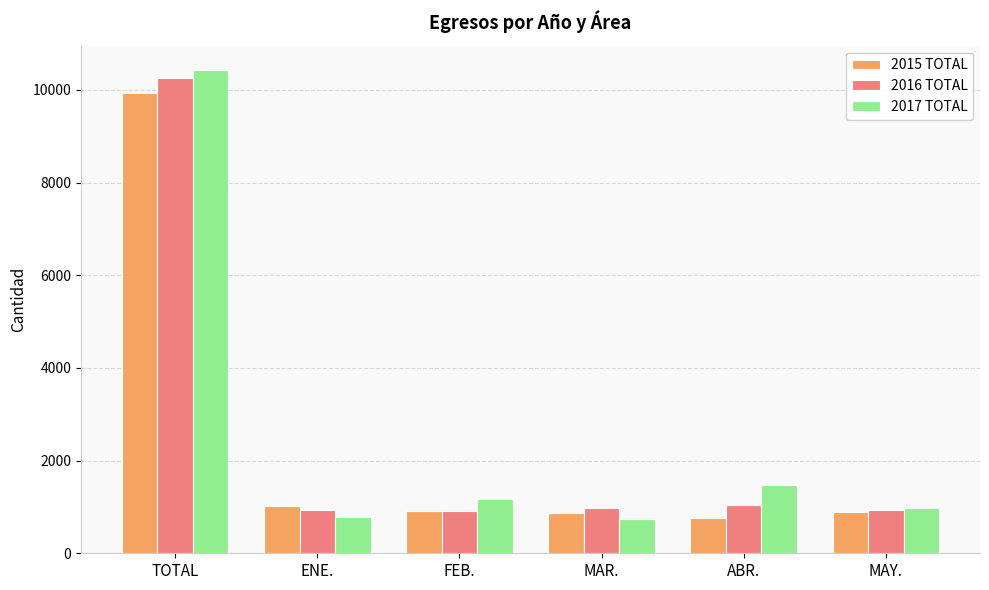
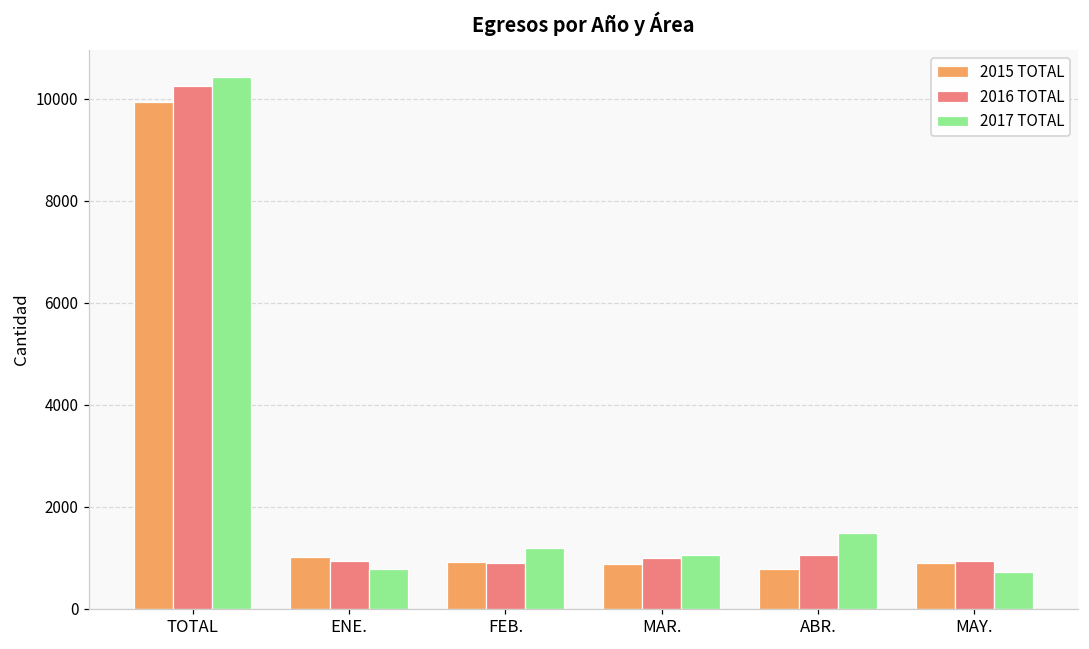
2017 TOTAL, MAR.: 700 -> 1100
2017 TOTAL, MAY.: 1000 -> 700
